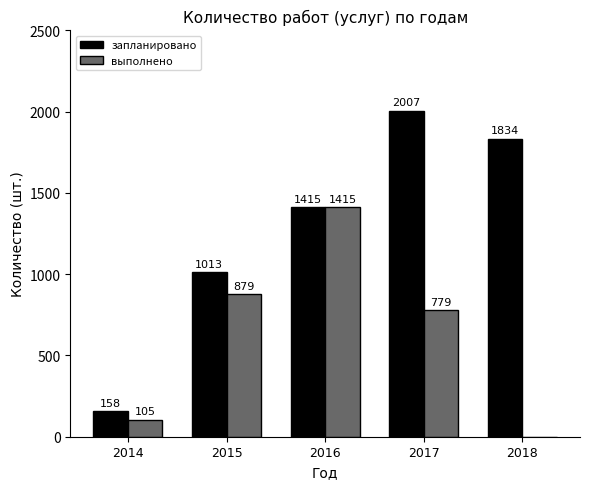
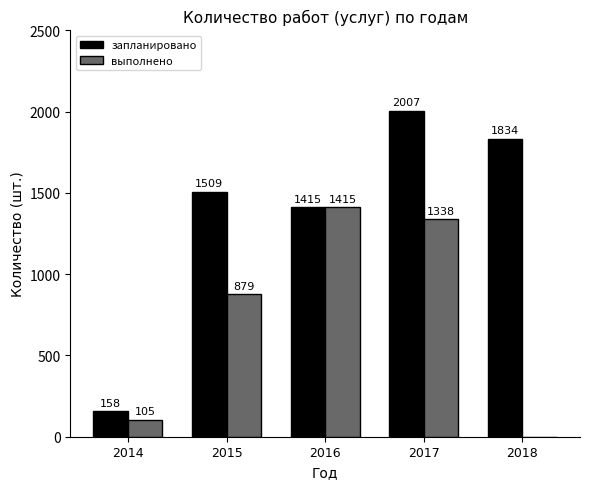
запланировано, 2015: 1013 -> 1509
выполнено, 2017: 779 -> 1338
